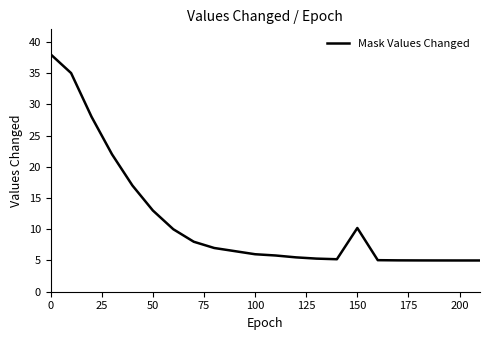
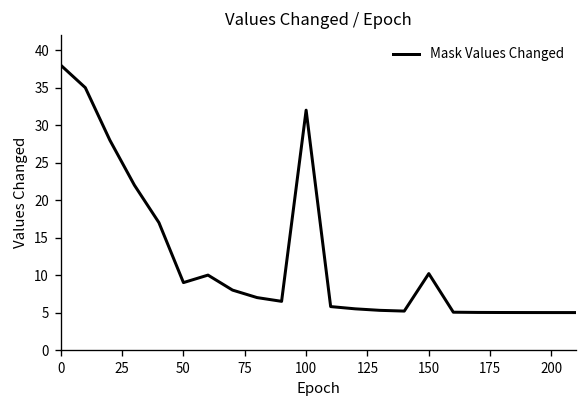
50: 13 -> 9
100: 6 -> 32
